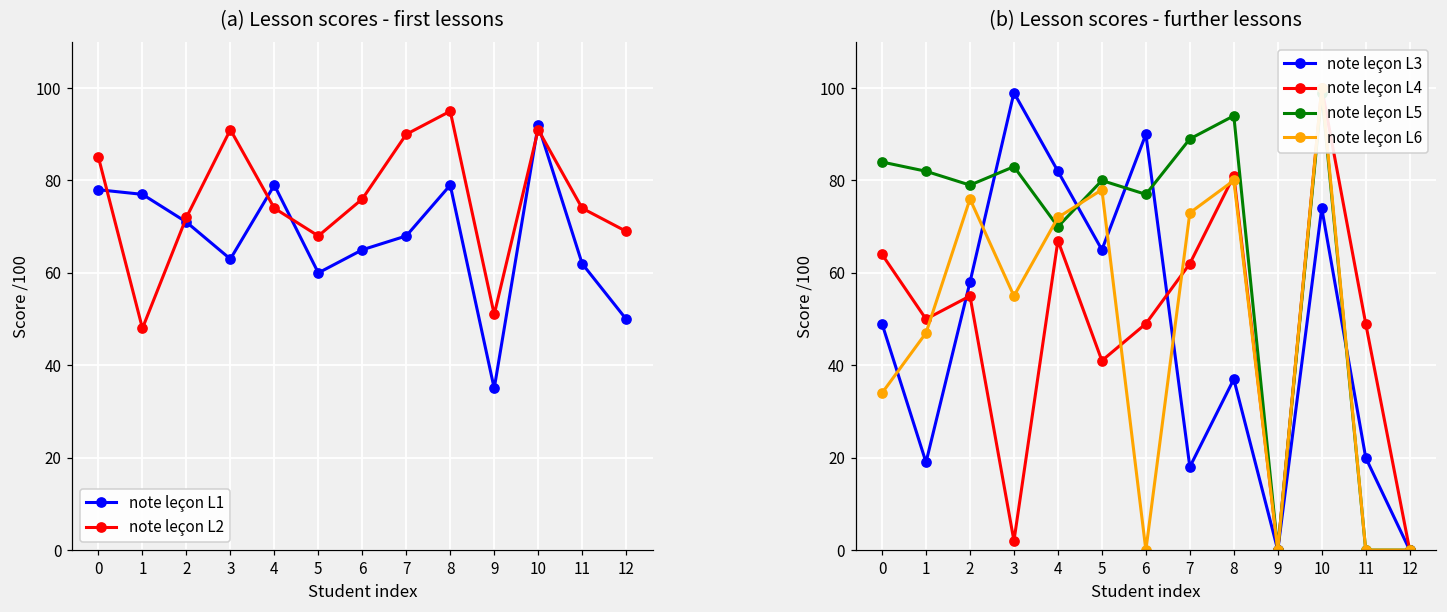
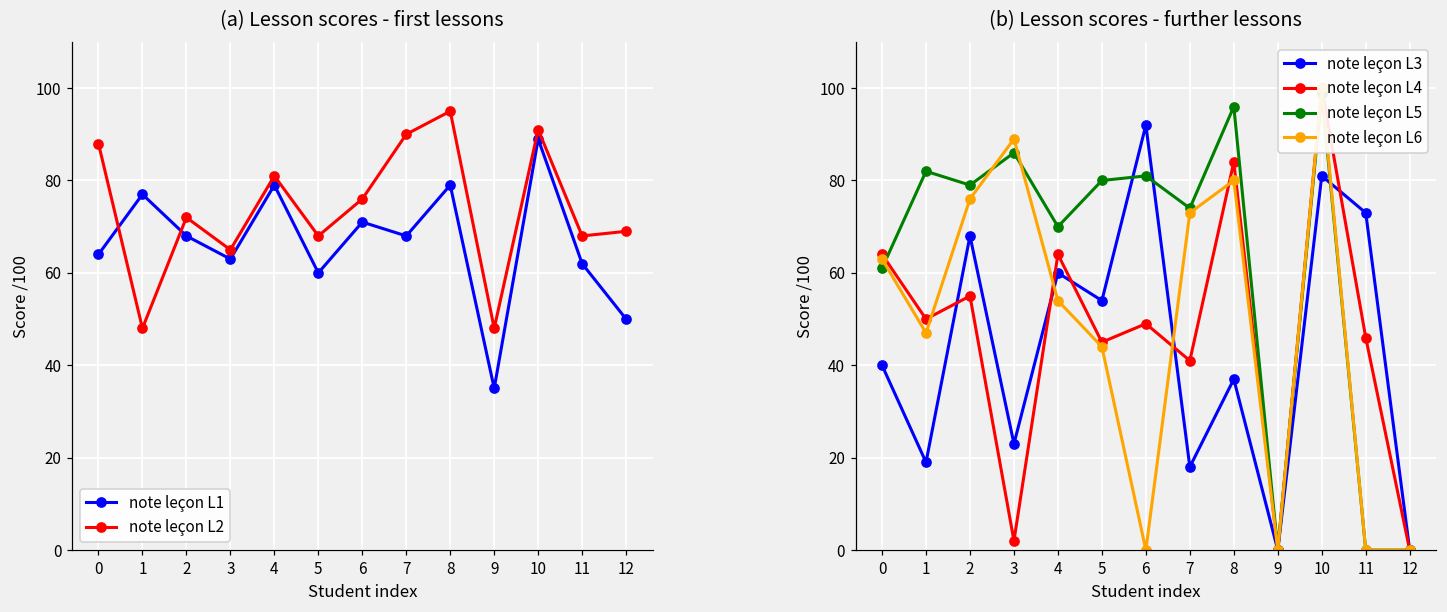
(a) Lesson scores - first lessons, note leçon L1, 0: 78 -> 64
(a) Lesson scores - first lessons, note leçon L2, 0: 85 -> 88
(a) Lesson scores - first lessons, note leçon L1, 2: 71 -> 68
(a) Lesson scores - first lessons, note leçon L2, 3: 91 -> 65
(a) Lesson scores - first lessons, note leçon L2, 4: 74 -> 81
(a) Lesson scores - first lessons, note leçon L1, 6: 65 -> 71
(a) Lesson scores - first lessons, note leçon L2, 9: 51 -> 48
(a) Lesson scores - first lessons, note leçon L1, 10: 92 -> 89
(a) Lesson scores - first lessons, note leçon L2, 11: 74 -> 68
(b) Lesson scores - further lessons, note leçon L3, 0: 49 -> 40
(b) Lesson scores - further lessons, note leçon L5, 0: 84 -> 61
(b) Lesson scores - further lessons, note leçon L6, 0: 34 -> 63
(b) Lesson scores - further lessons, note leçon L3, 2: 58 -> 68
(b) Lesson scores - further lessons, note leçon L3, 3: 99 -> 23
(b) Lesson scores - further lessons, note leçon L5, 3: 83 -> 86
(b) Lesson scores - further lessons, note leçon L6, 3: 55 -> 89
(b) Lesson scores - further lessons, note leçon L3, 4: 82 -> 60
(b) Lesson scores - further lessons, note leçon L4, 4: 67 -> 64
(b) Lesson scores - further lessons, note leçon L6, 4: 72 -> 54
(b) Lesson scores - further lessons, note leçon L3, 5: 65 -> 54
(b) Lesson scores - further lessons, note leçon L4, 5: 41 -> 45
(b) Lesson scores - further lessons, note leçon L6, 5: 78 -> 44
(b) Lesson scores - further lessons, note leçon L3, 6: 90 -> 92
(b) Lesson scores - further lessons, note leçon L5, 6: 77 -> 81
(b) Lesson scores - further lessons, note leçon L4, 7: 62 -> 41
(b) Lesson scores - further lessons, note leçon L5, 7: 89 -> 74
(b) Lesson scores - further lessons, note leçon L4, 8: 81 -> 84
(b) Lesson scores - further lessons, note leçon L5, 8: 94 -> 96
(b) Lesson scores - further lessons, note leçon L3, 10: 74 -> 81
(b) Lesson scores - further lessons, note leçon L3, 11: 20 -> 73
(b) Lesson scores - further lessons, note leçon L4, 11: 49 -> 46
